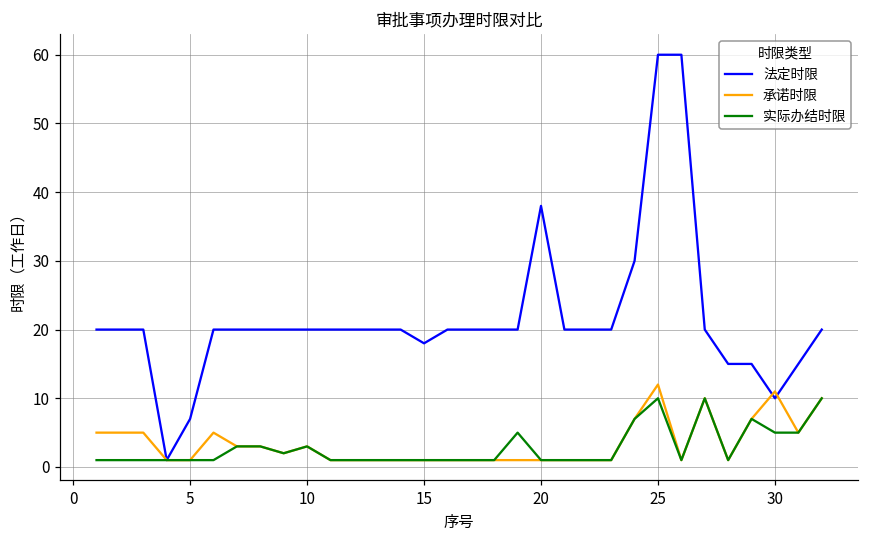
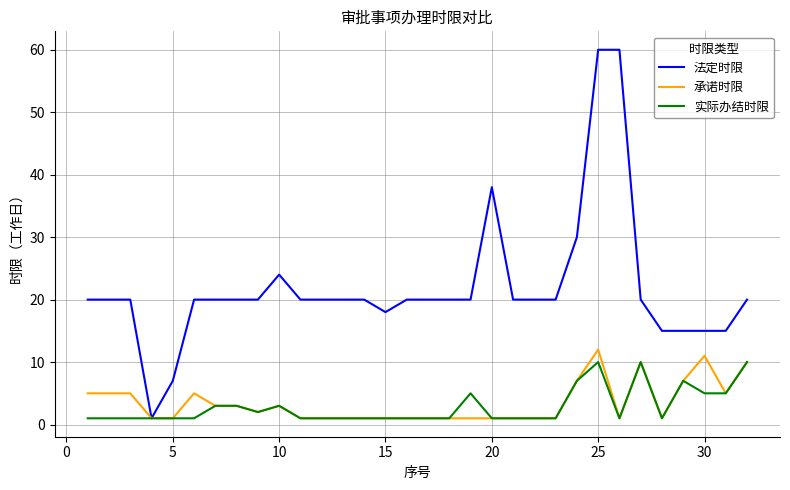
法定时限, 10: 20 -> 24
法定时限, 30: 10 -> 15
